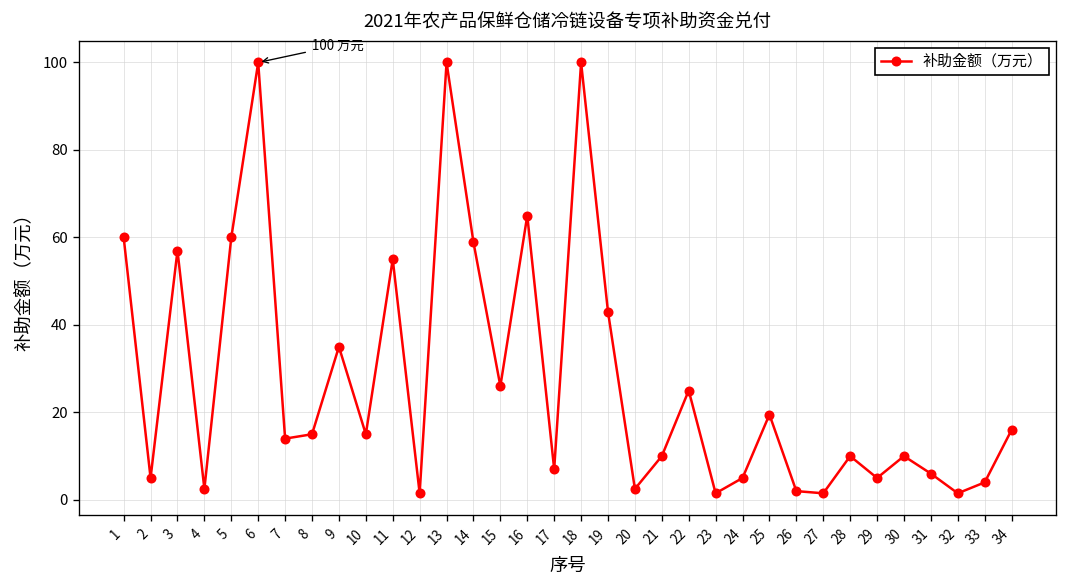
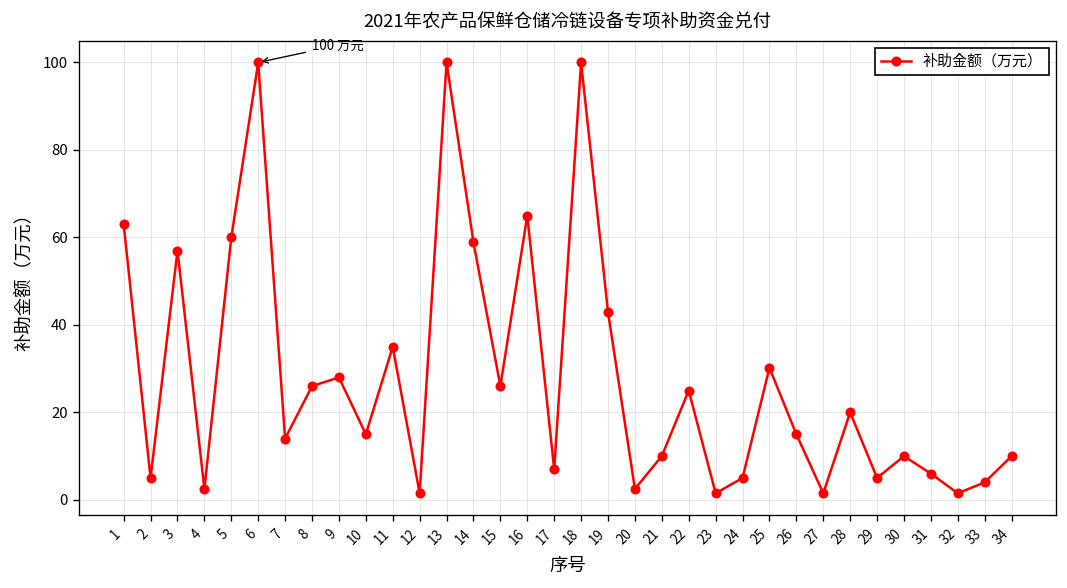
1: 60 -> 63
8: 15 -> 26
9: 35 -> 28
11: 55 -> 35
25: 20 -> 30
26: 2 -> 15
28: 10 -> 20
34: 16 -> 10
